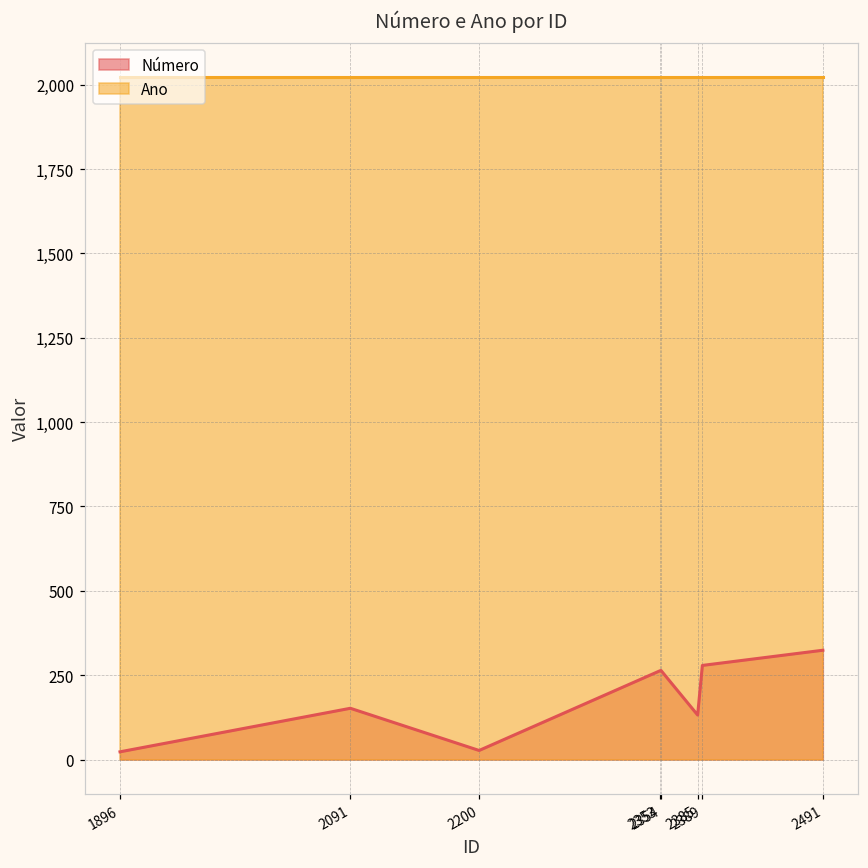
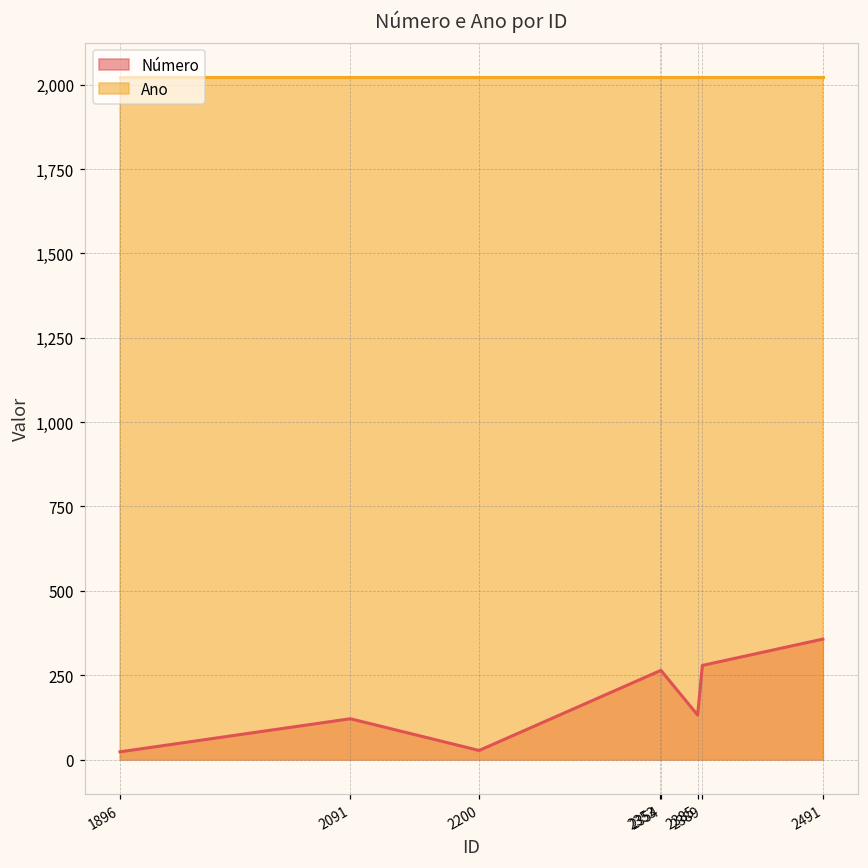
Número, 2091: 150 -> 120
Número, 2491: 320 -> 360
